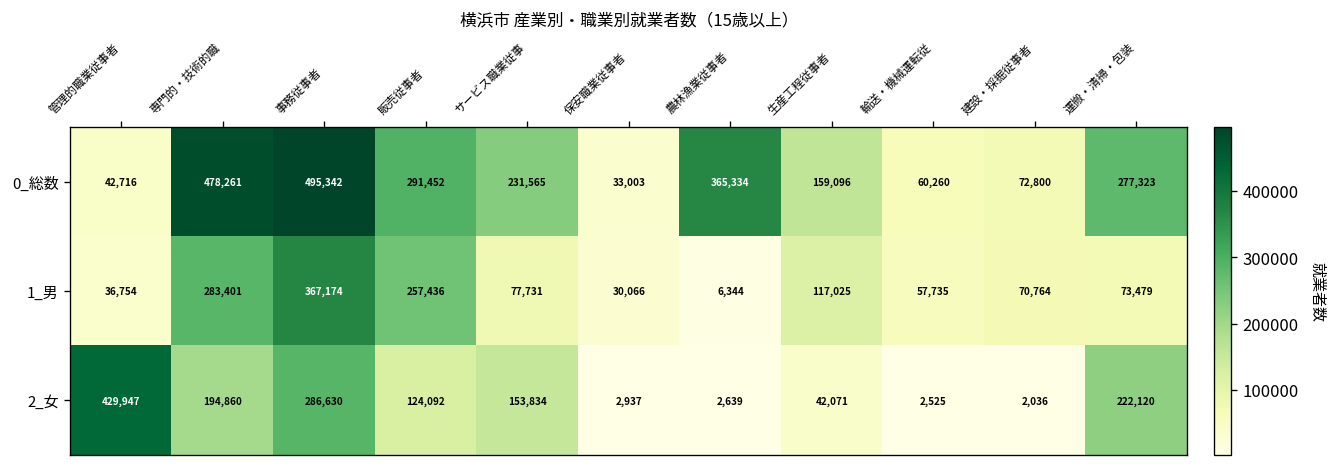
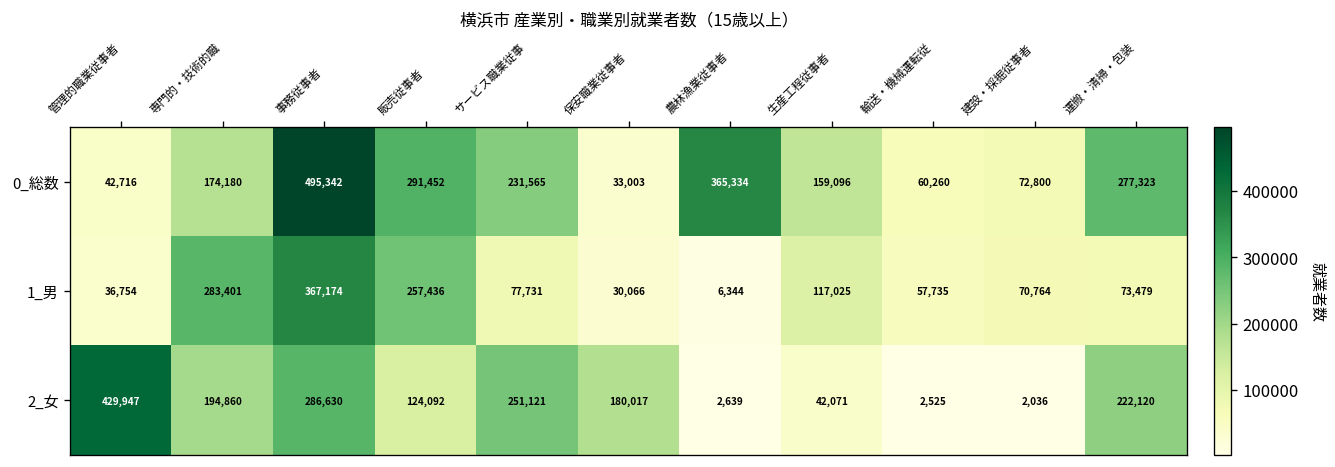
0_総数, 専門的・技術的職: 478,261 -> 174,180
2_女, サービス職業従事: 153,834 -> 251,121
2_女, 保安職業従事者: 2,937 -> 180,017
